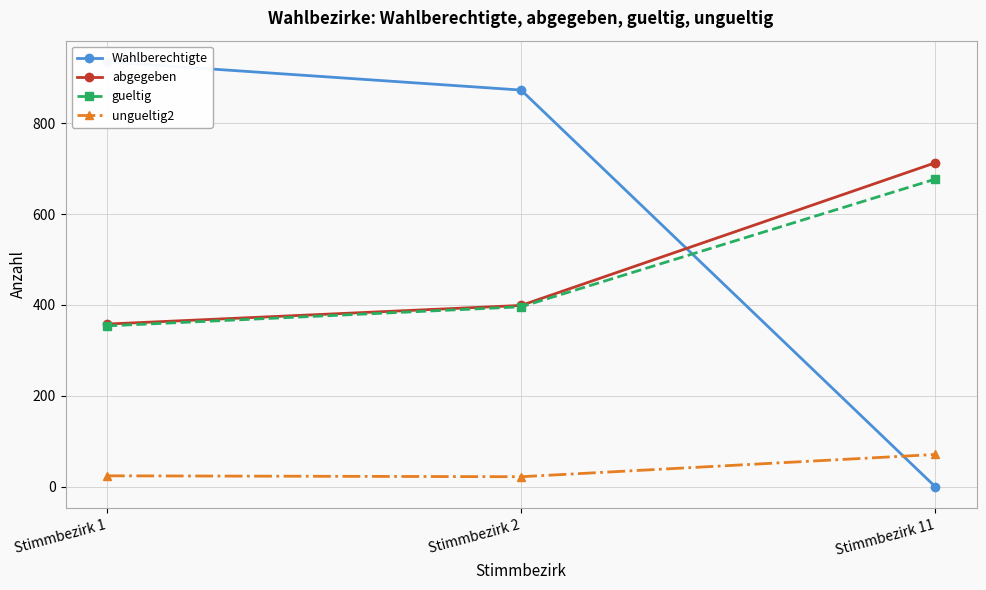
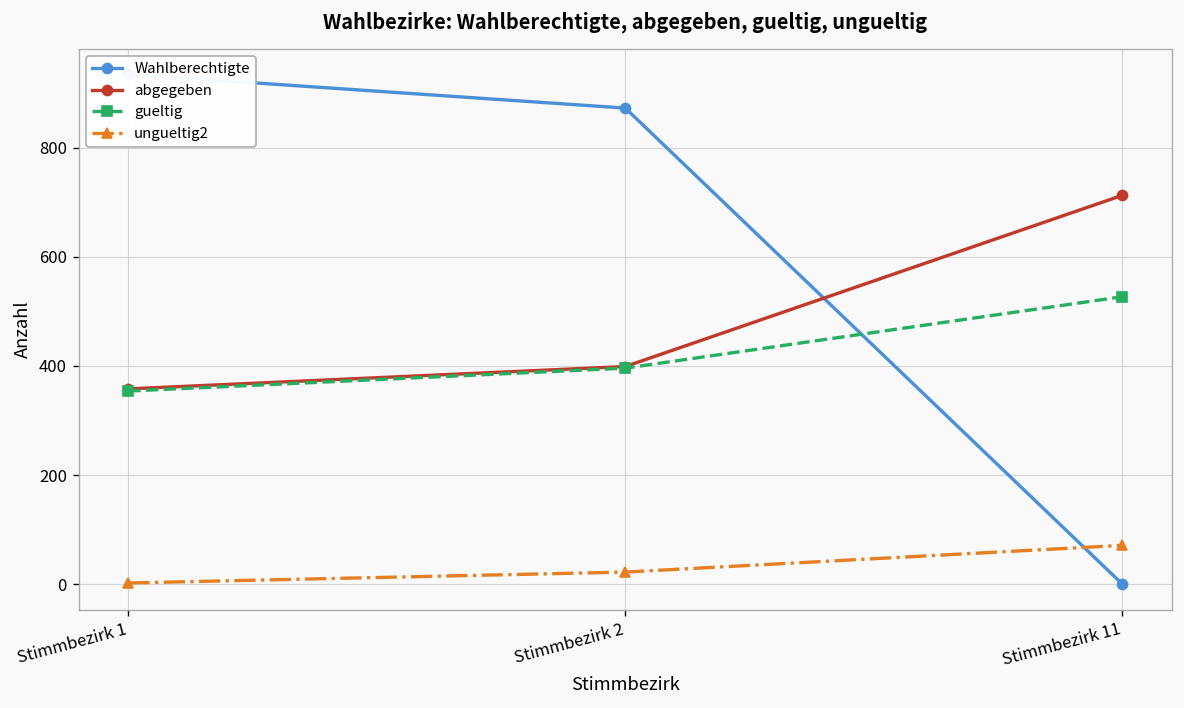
ungueltig2, Stimmbezirk 1: 20 -> 0
gueltig, Stimmbezirk 11: 680 -> 530
